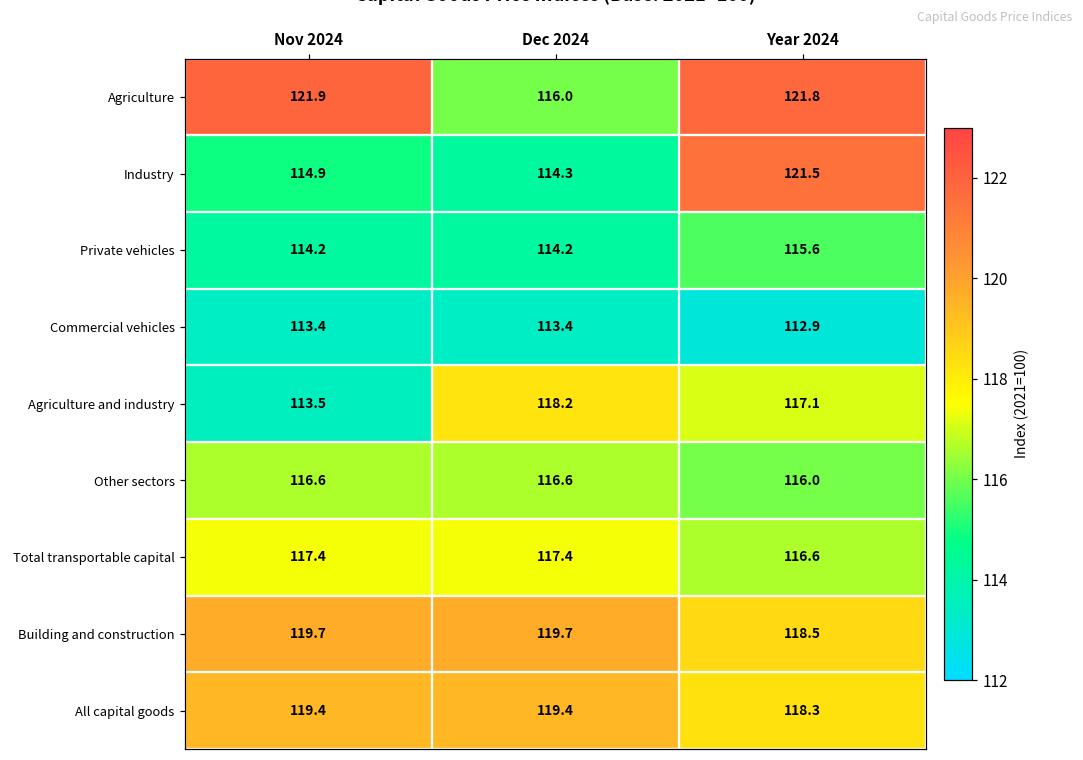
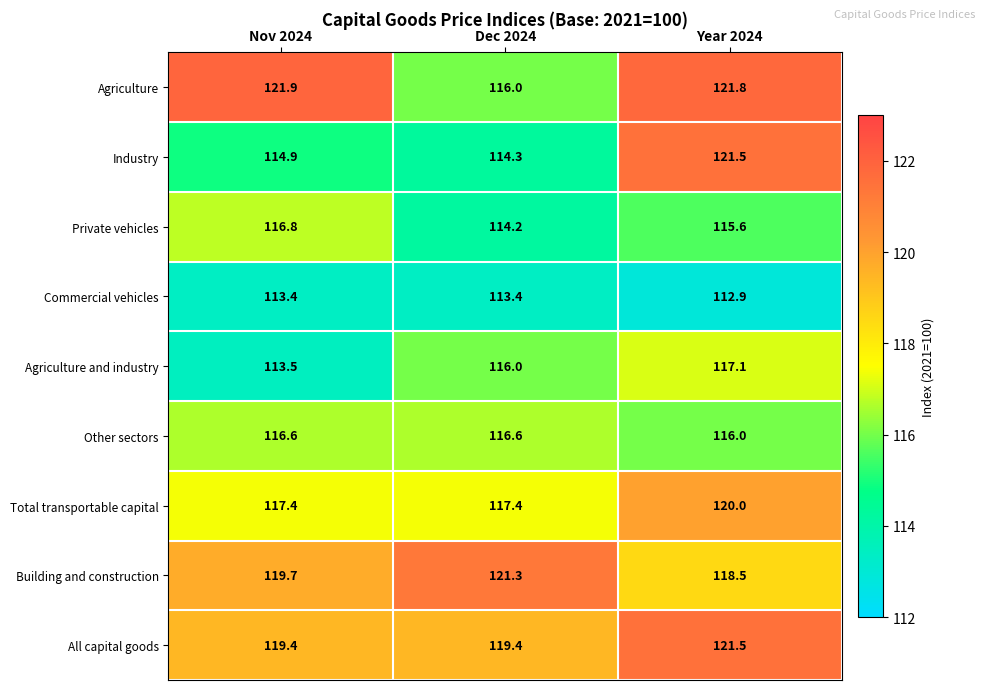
Private vehicles, Nov 2024: 114.2 -> 116.8
Agriculture and industry, Dec 2024: 118.2 -> 116.0
Total transportable capital, Year 2024: 116.6 -> 120.0
Building and construction, Dec 2024: 119.7 -> 121.3
All capital goods, Year 2024: 118.3 -> 121.5
